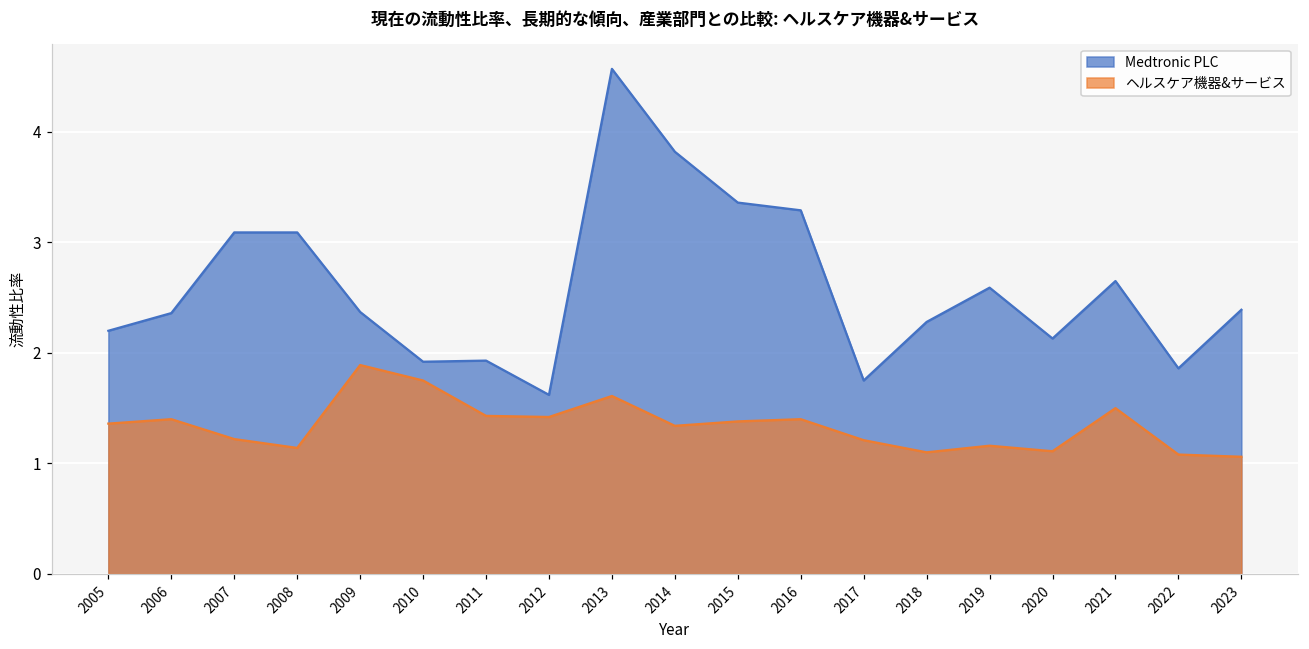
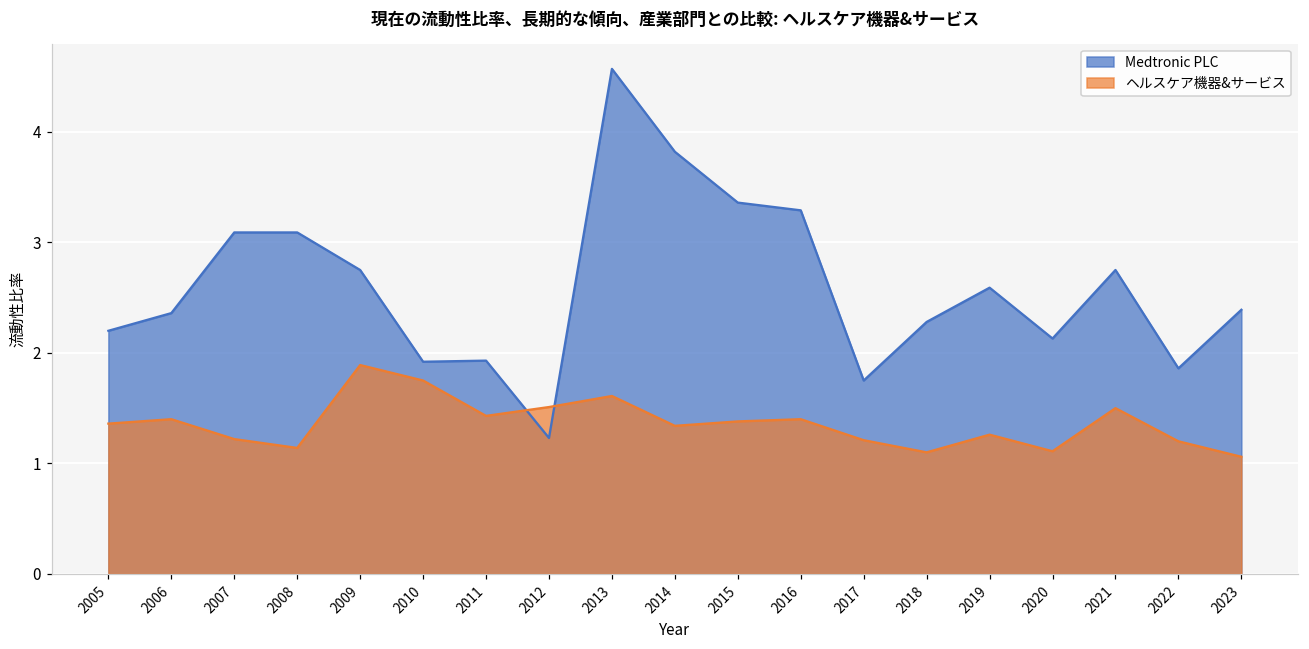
Medtronic PLC, 2009: 2.37 -> 2.75
Medtronic PLC, 2012: 1.62 -> 1.23
ヘルスケア機器&サービス, 2012: 1.42 -> 1.51
ヘルスケア機器&サービス, 2019: 1.16 -> 1.26
Medtronic PLC, 2021: 2.65 -> 2.75
ヘルスケア機器&サービス, 2022: 1.08 -> 1.20
